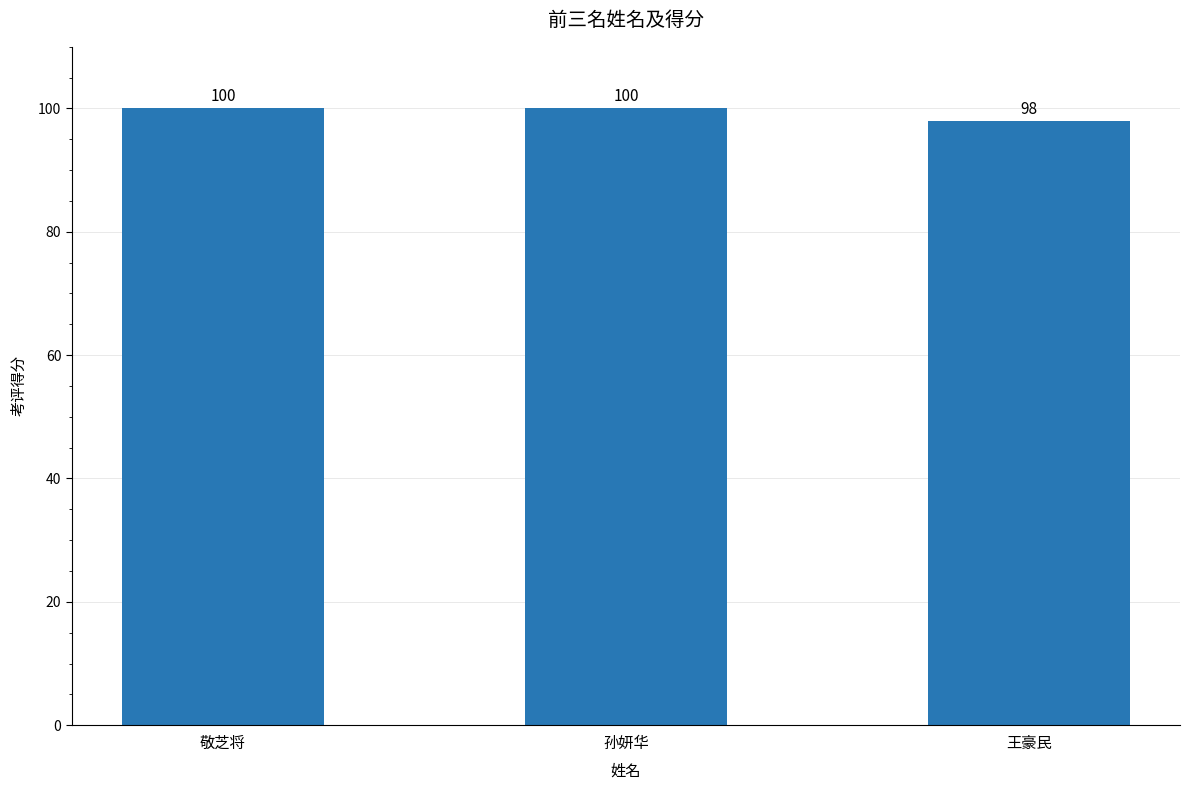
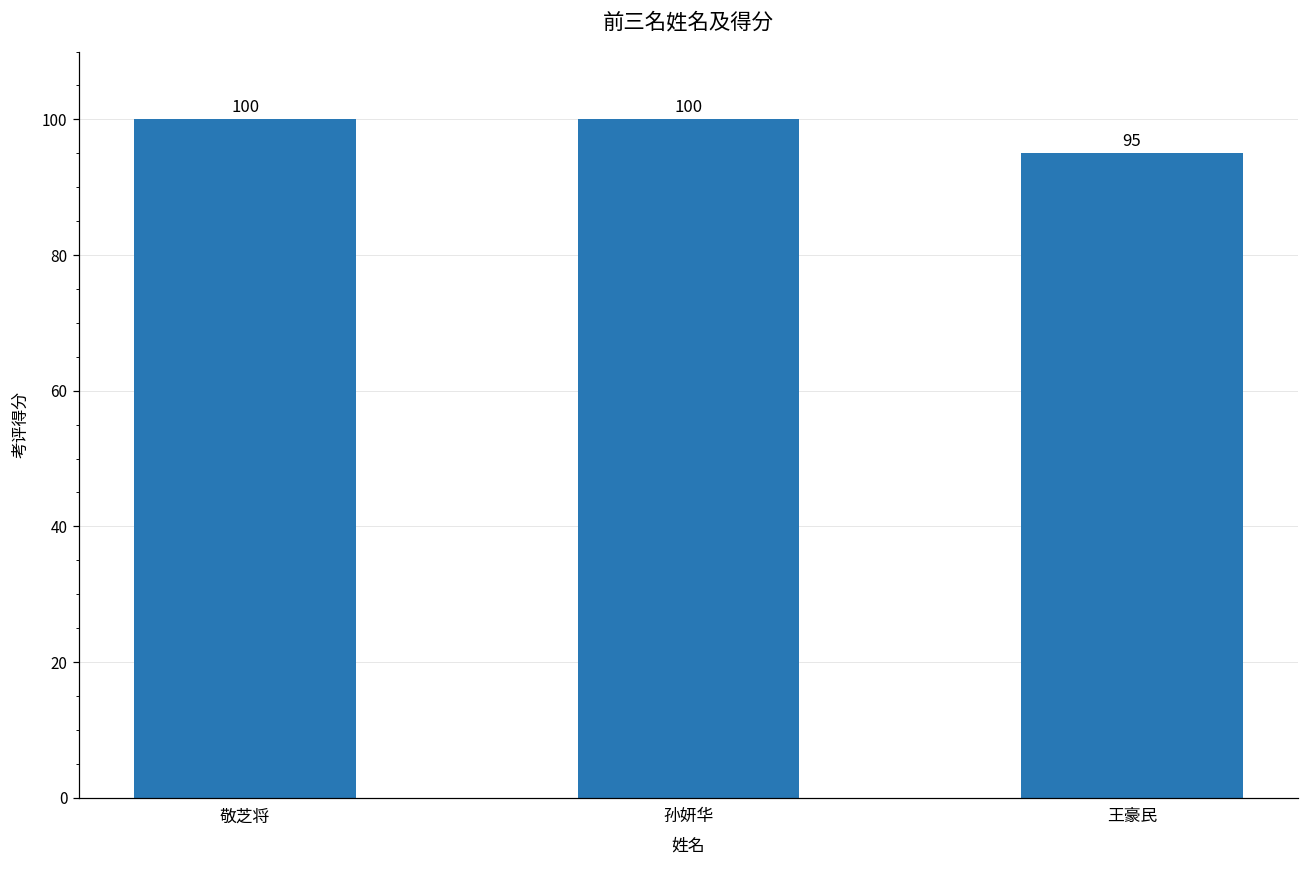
王豪民: 98 -> 95
